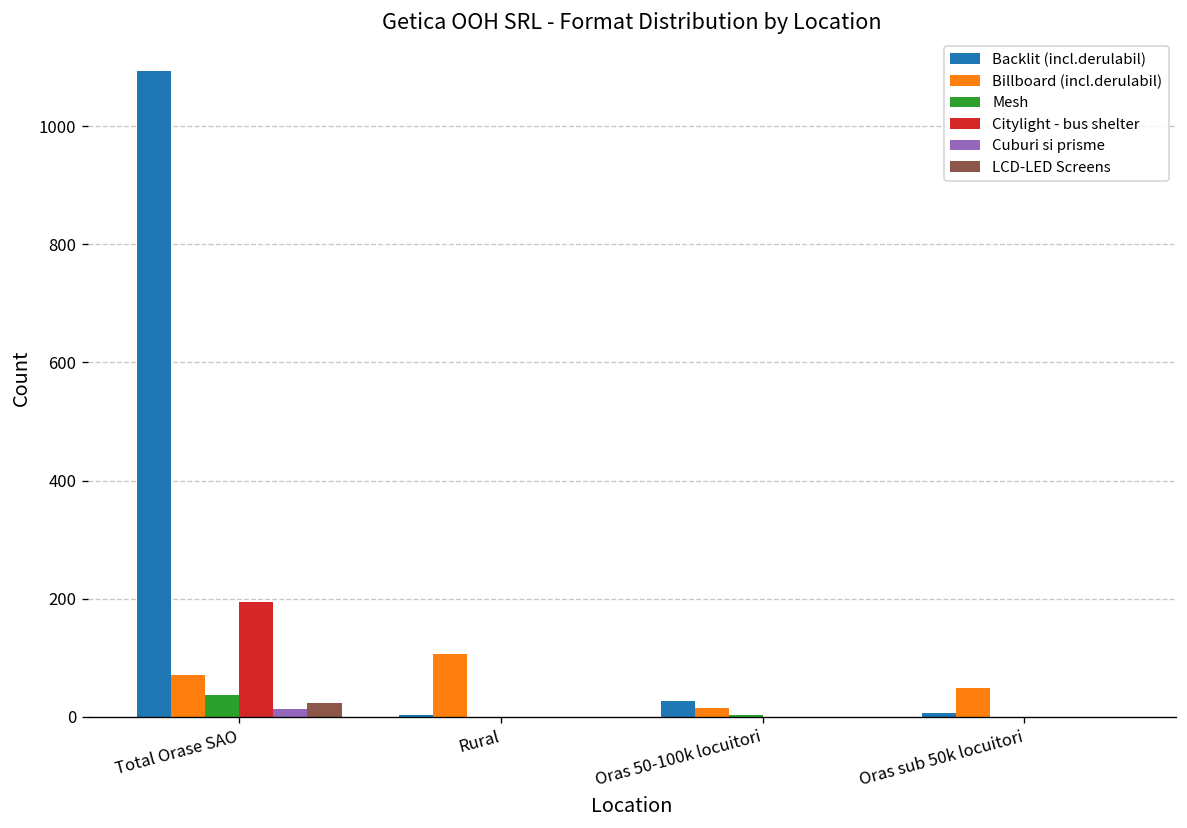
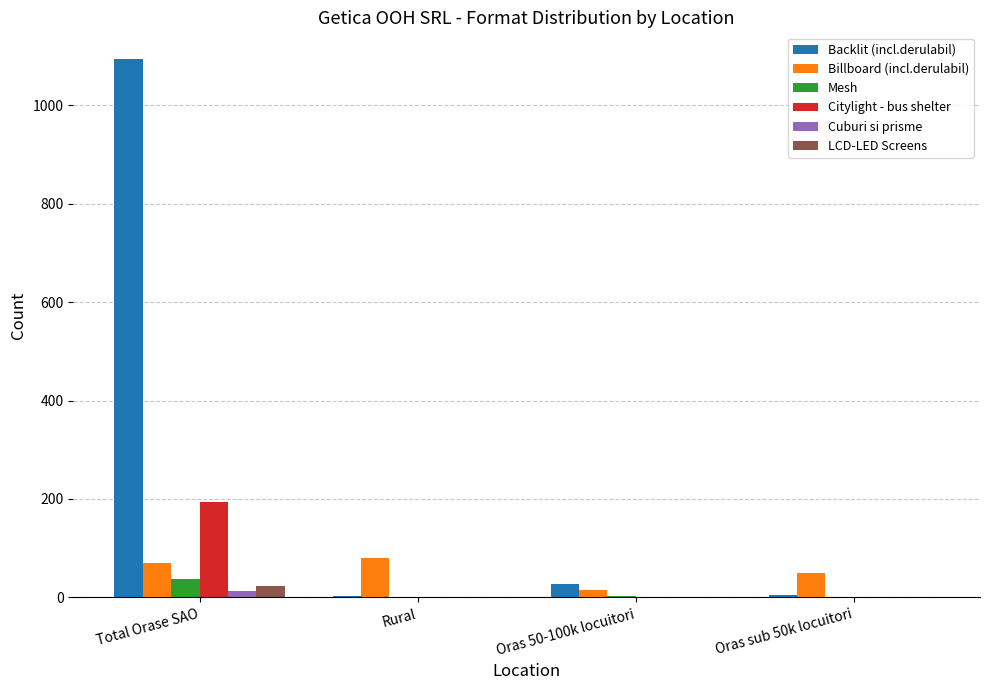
Billboard (incl.derulabil), Rural: 110 -> 80
